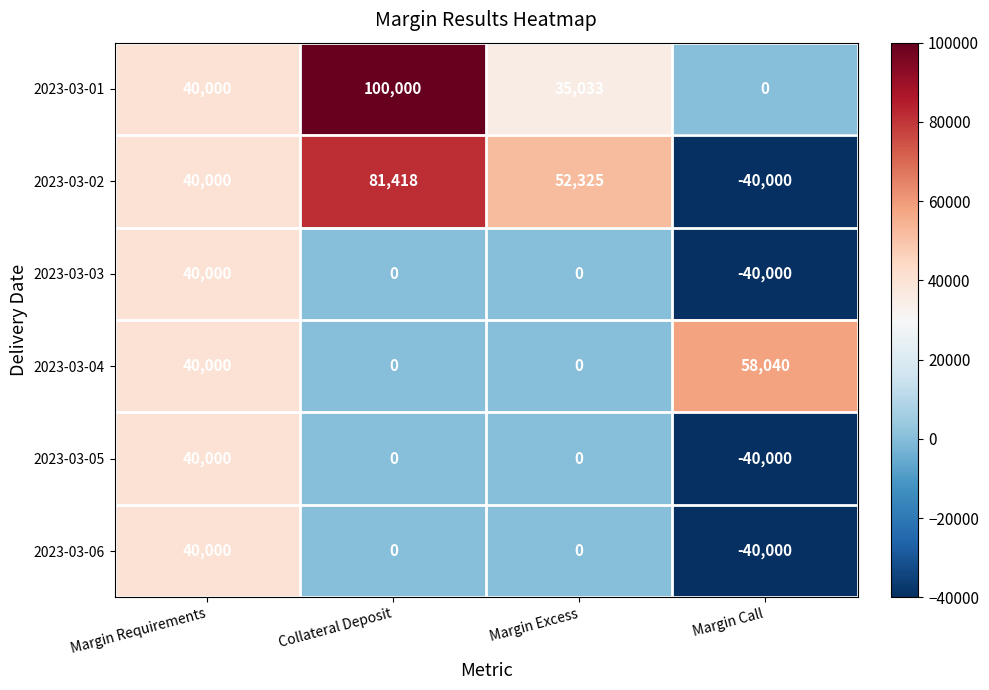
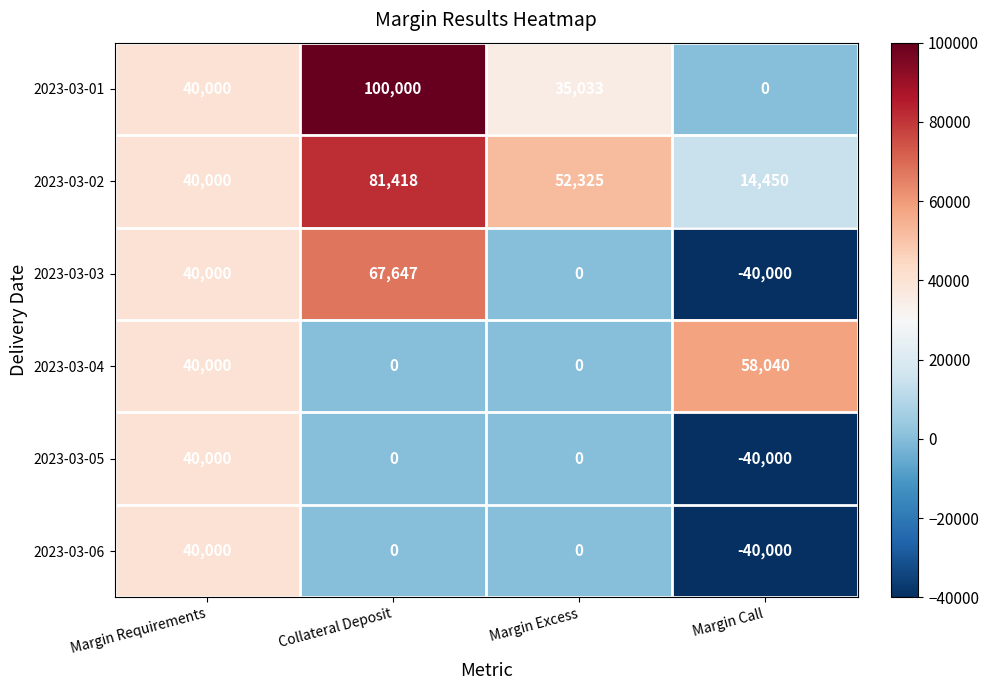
2023-03-02, Margin Call: -40,000 -> 14,450
2023-03-03, Collateral Deposit: 0 -> 67,647
